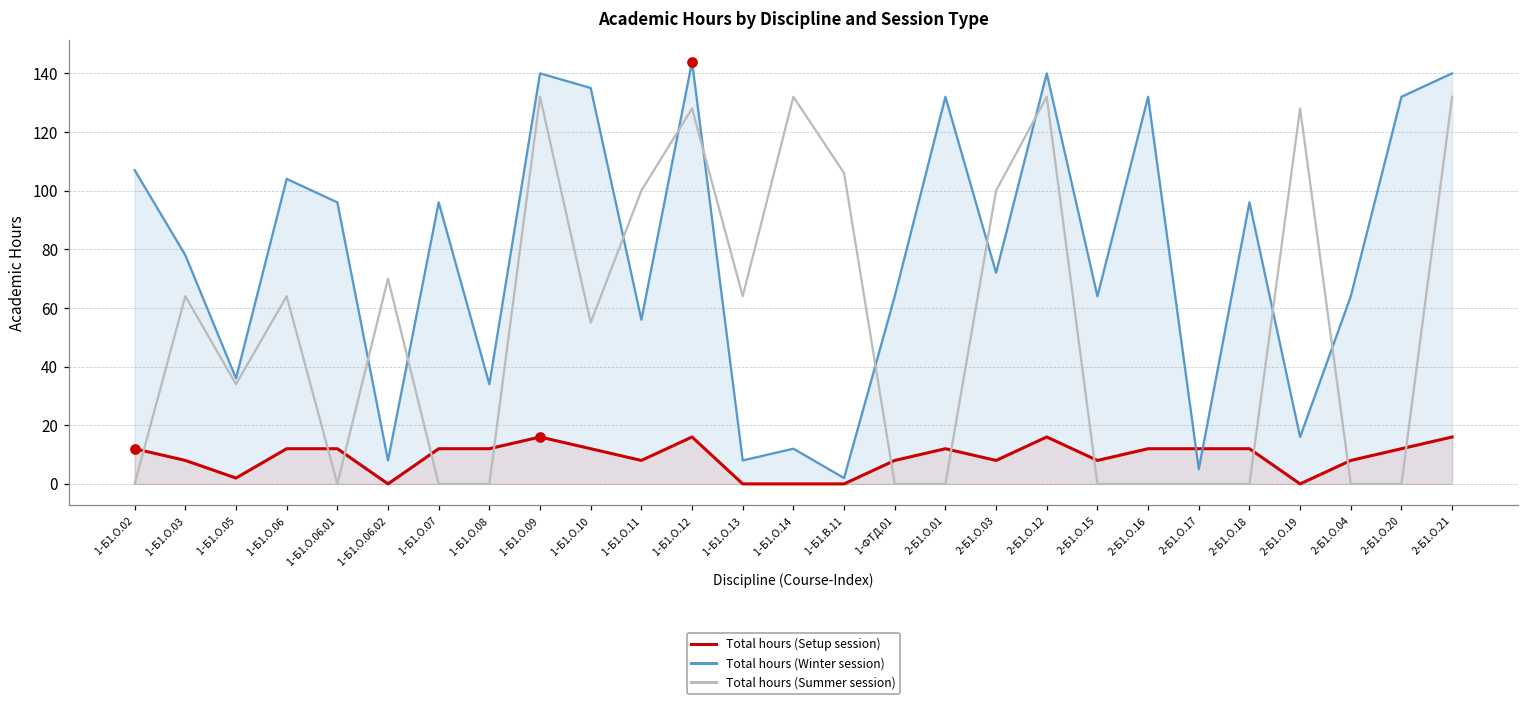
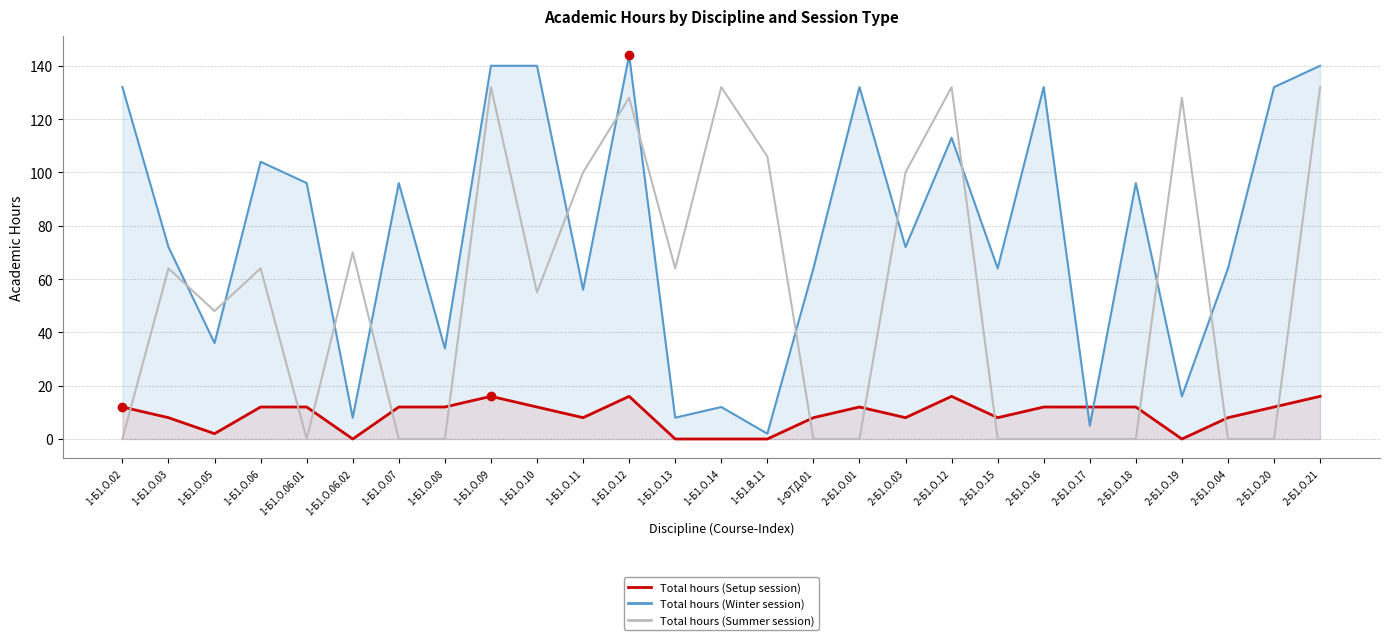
Total hours (Winter session), 1-Б1.О.02: 107 -> 132
Total hours (Winter session), 1-Б1.О.03: 78 -> 72
Total hours (Summer session), 1-Б1.О.05: 34 -> 48
Total hours (Winter session), 1-Б1.О.10: 135 -> 140
Total hours (Winter session), 2-Б1.О.12: 140 -> 113
